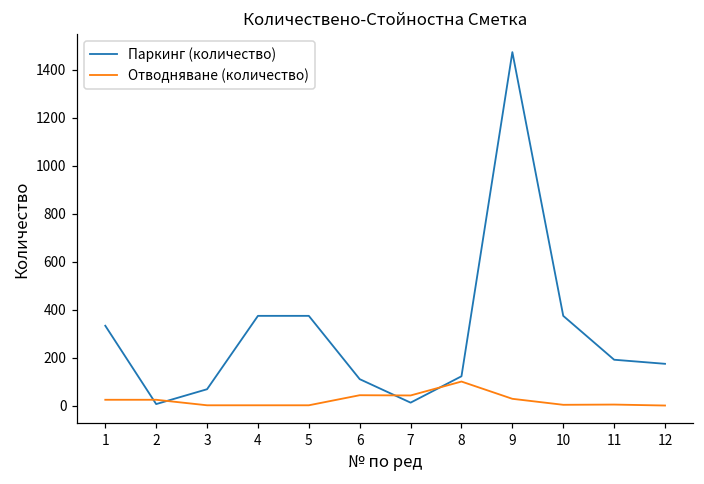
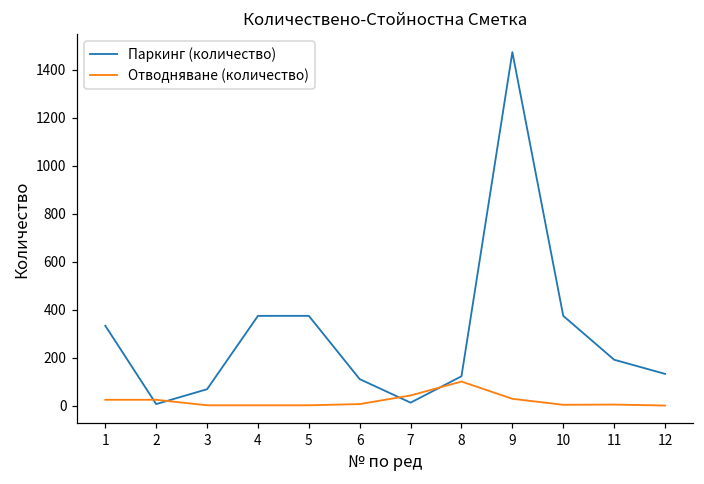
Отводняване (количество), 6: 40 -> 10
Паркинг (количество), 12: 170 -> 130
